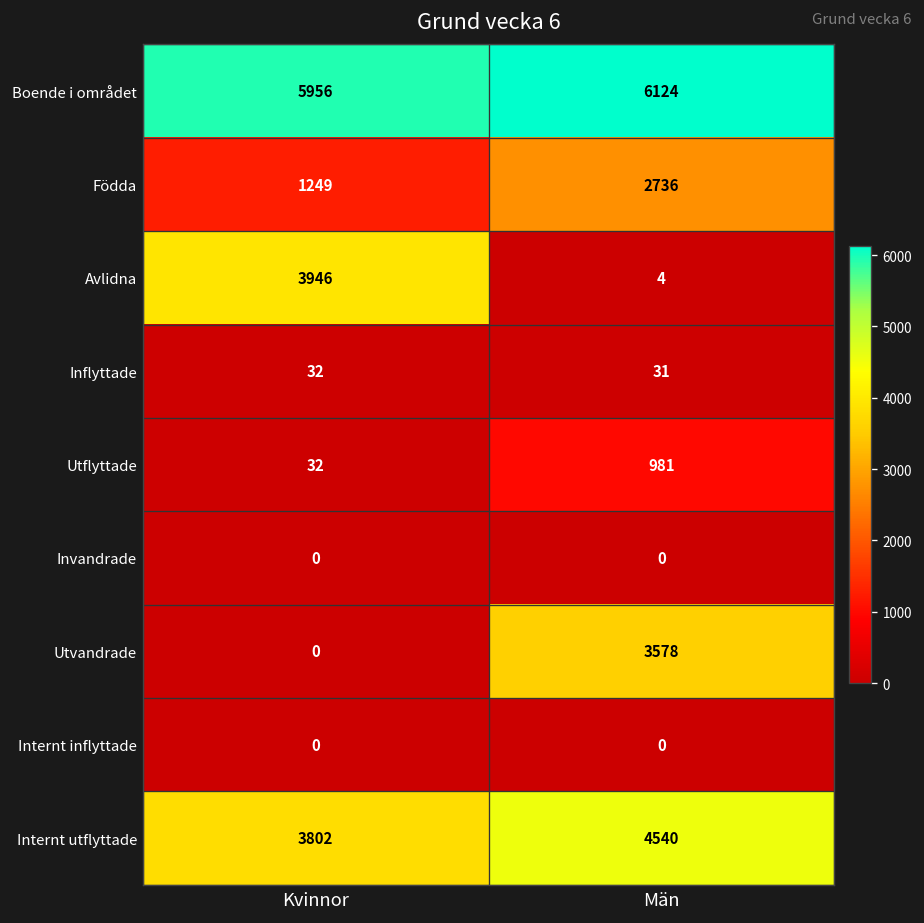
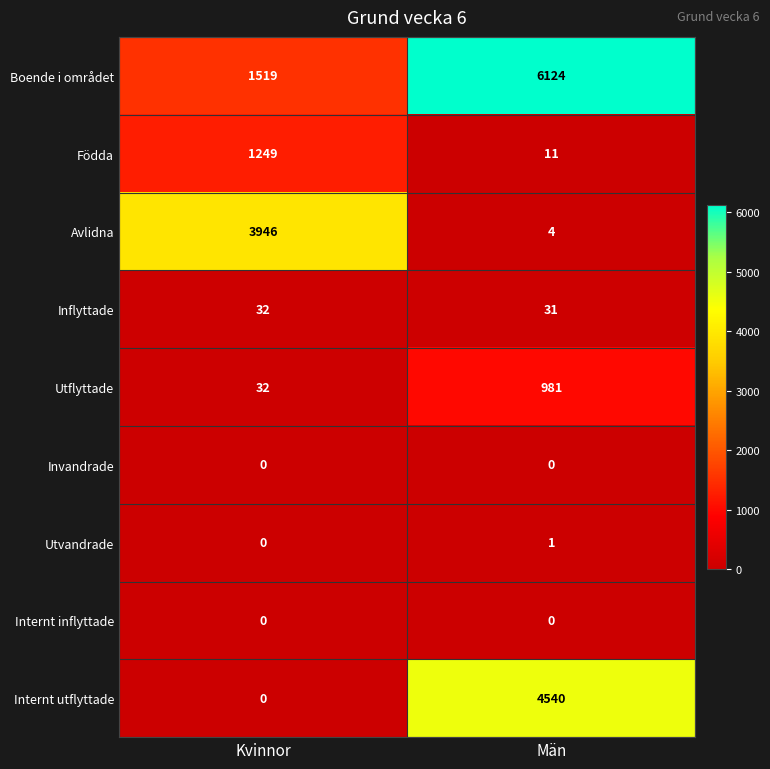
Boende i området, Kvinnor: 5956 -> 1519
Födda, Män: 2736 -> 11
Utvandrade, Män: 3578 -> 1
Internt utflyttade, Kvinnor: 3802 -> 0
